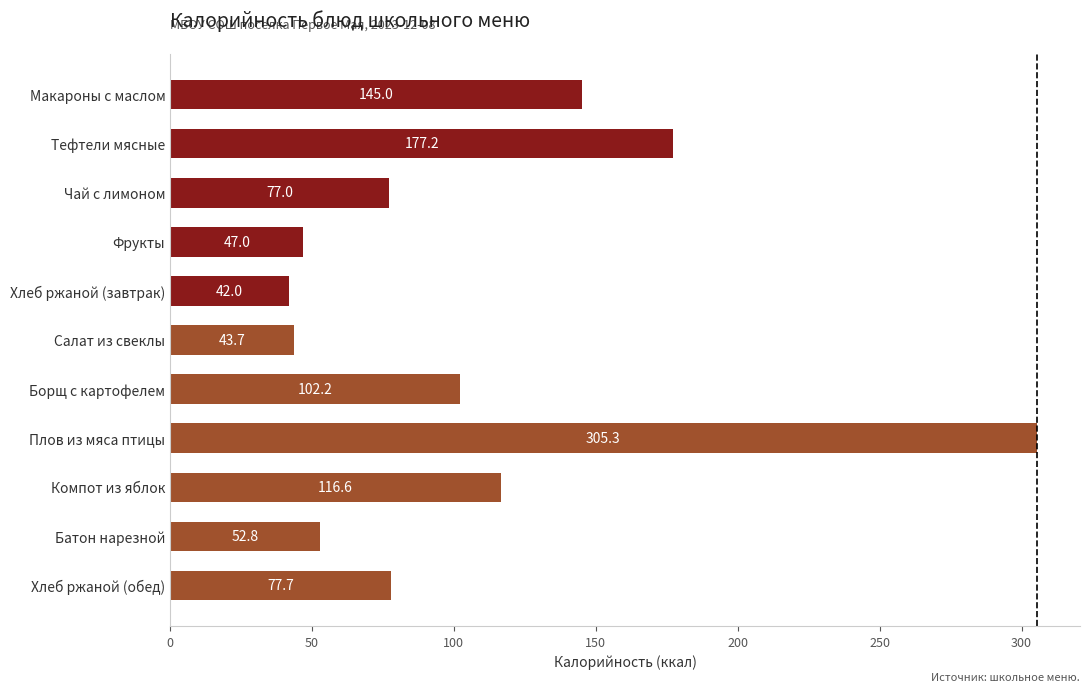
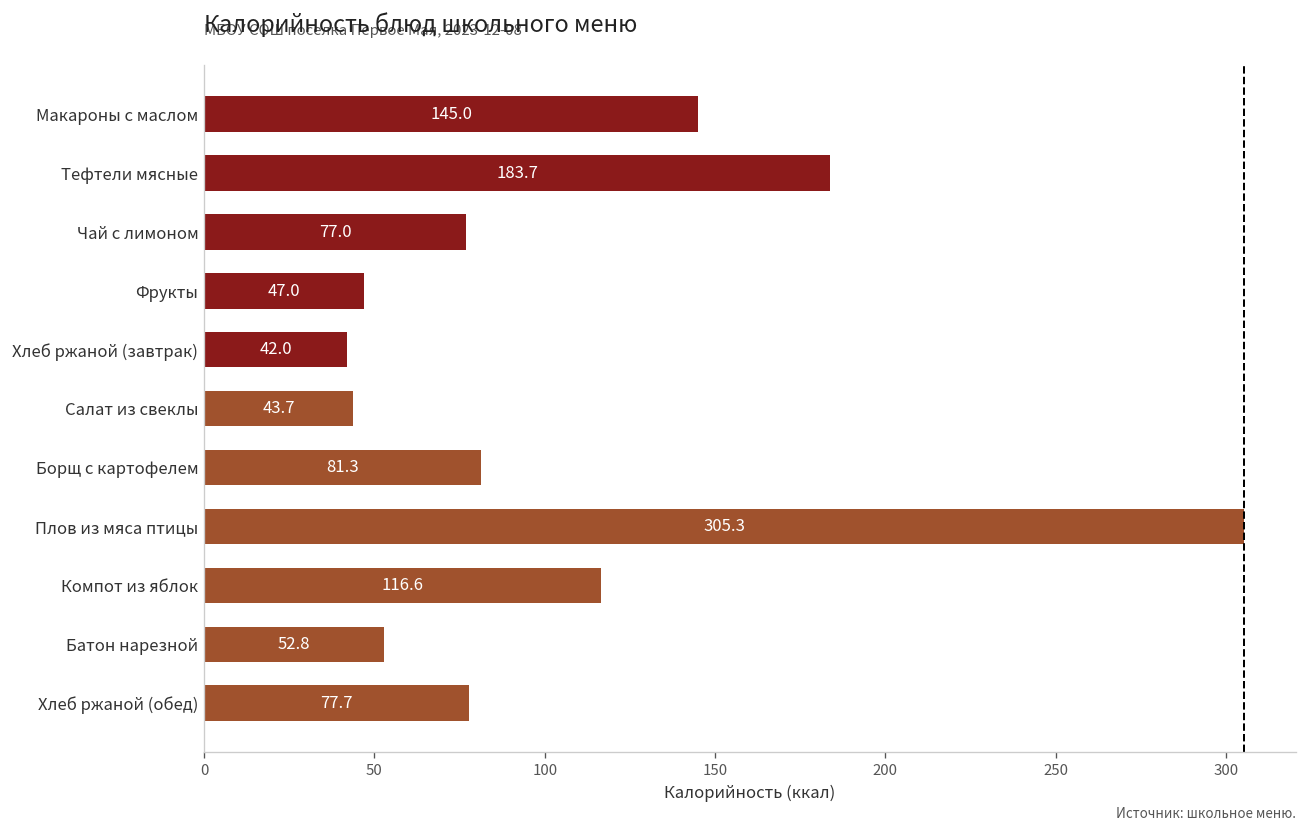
Тефтели мясные: 177.2 -> 183.7
Борщ с картофелем: 102.2 -> 81.3
